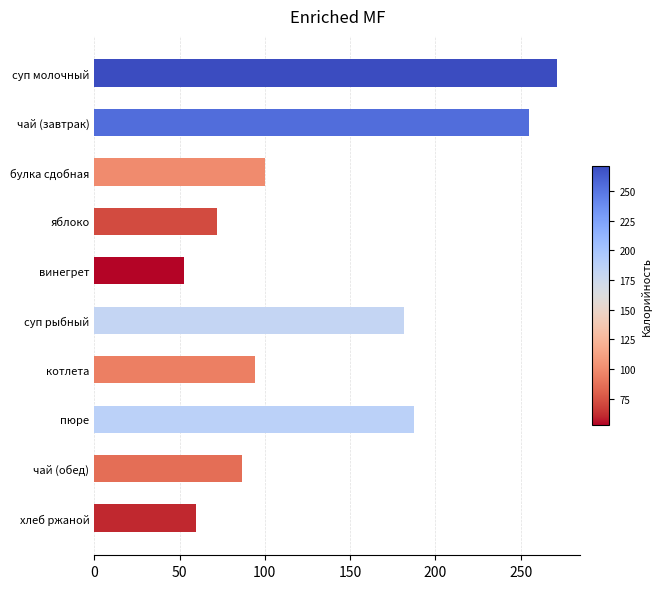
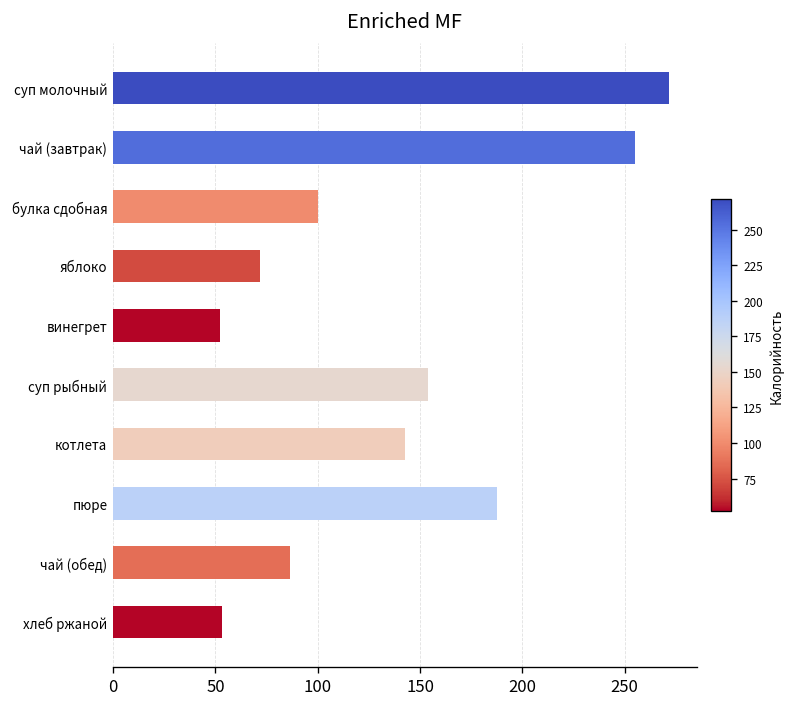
суп рыбный: 182 -> 154
котлета: 94 -> 143
хлеб ржаной: 59 -> 53
